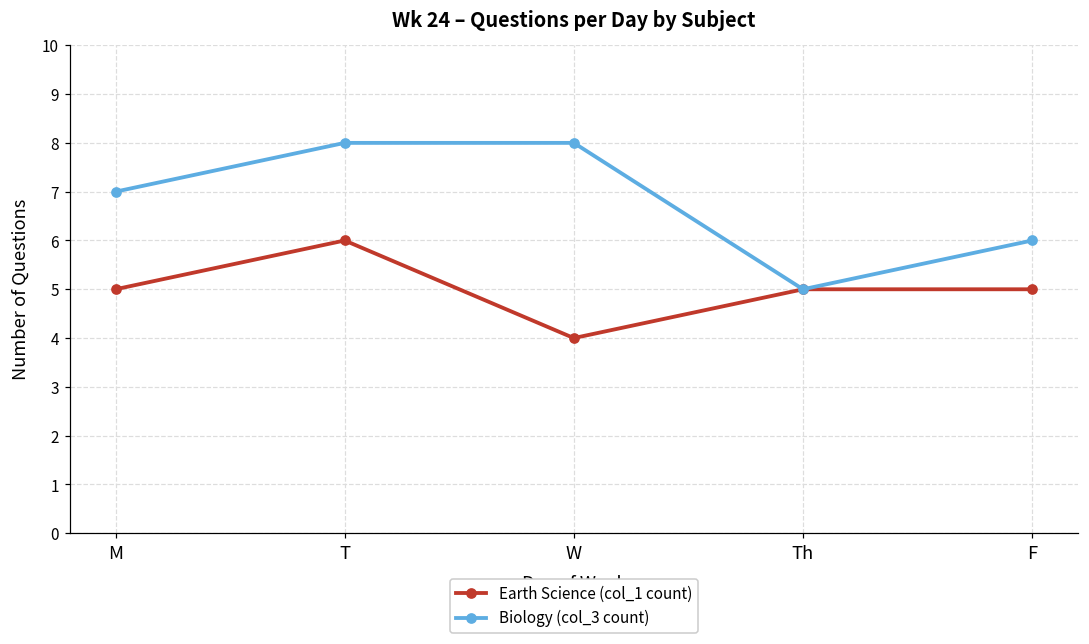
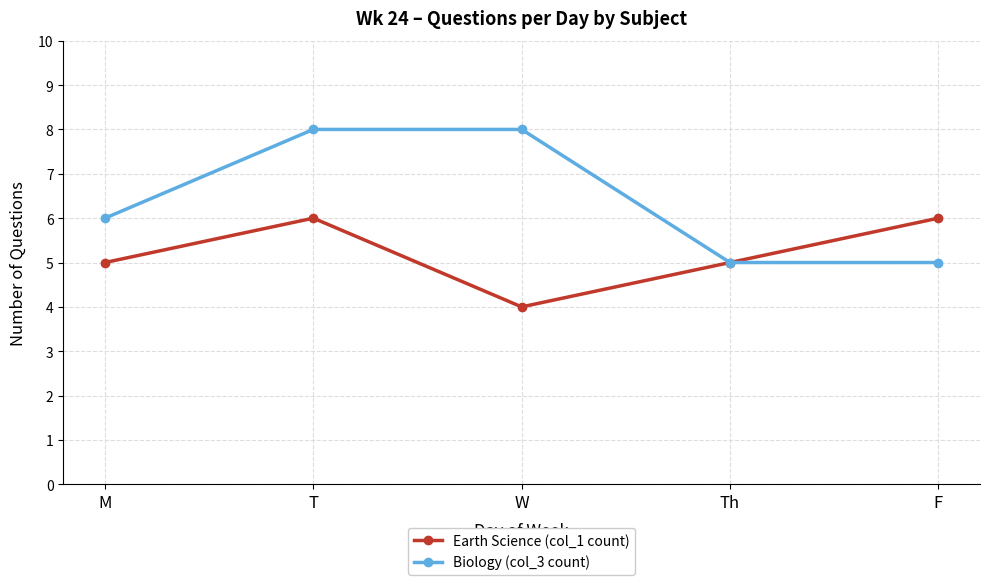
Biology (col_3 count), M: 7 -> 6
Earth Science (col_1 count), F: 5 -> 6
Biology (col_3 count), F: 6 -> 5
